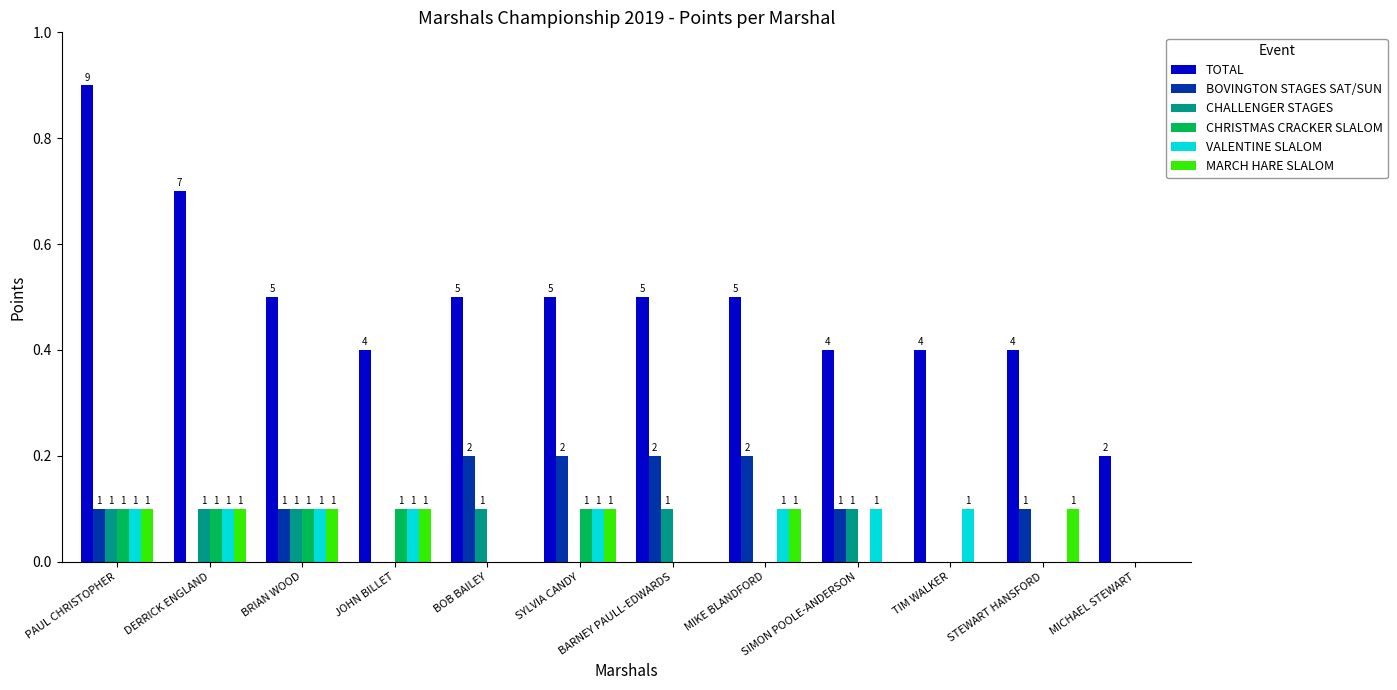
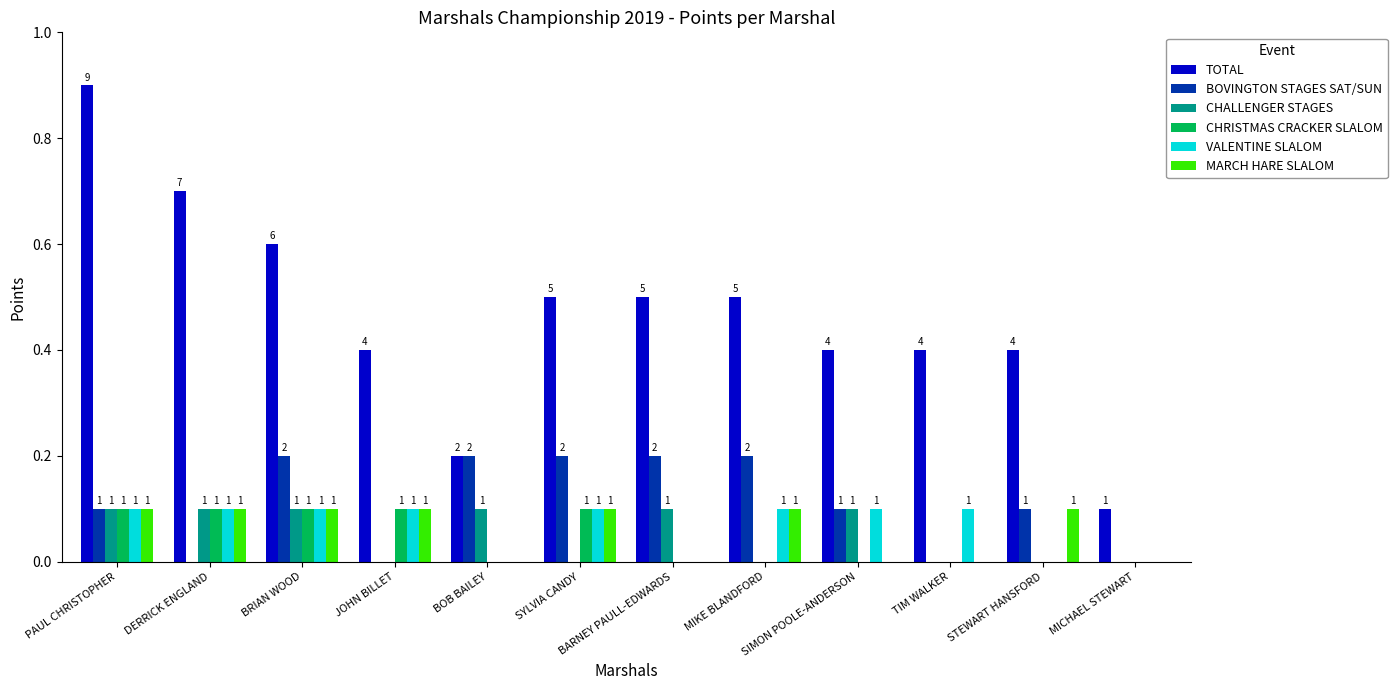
TOTAL, BRIAN WOOD: 5 -> 6
BOVINGTON STAGES SAT/SUN, BRIAN WOOD: 1 -> 2
TOTAL, BOB BAILEY: 5 -> 2
TOTAL, MICHAEL STEWART: 2 -> 1
